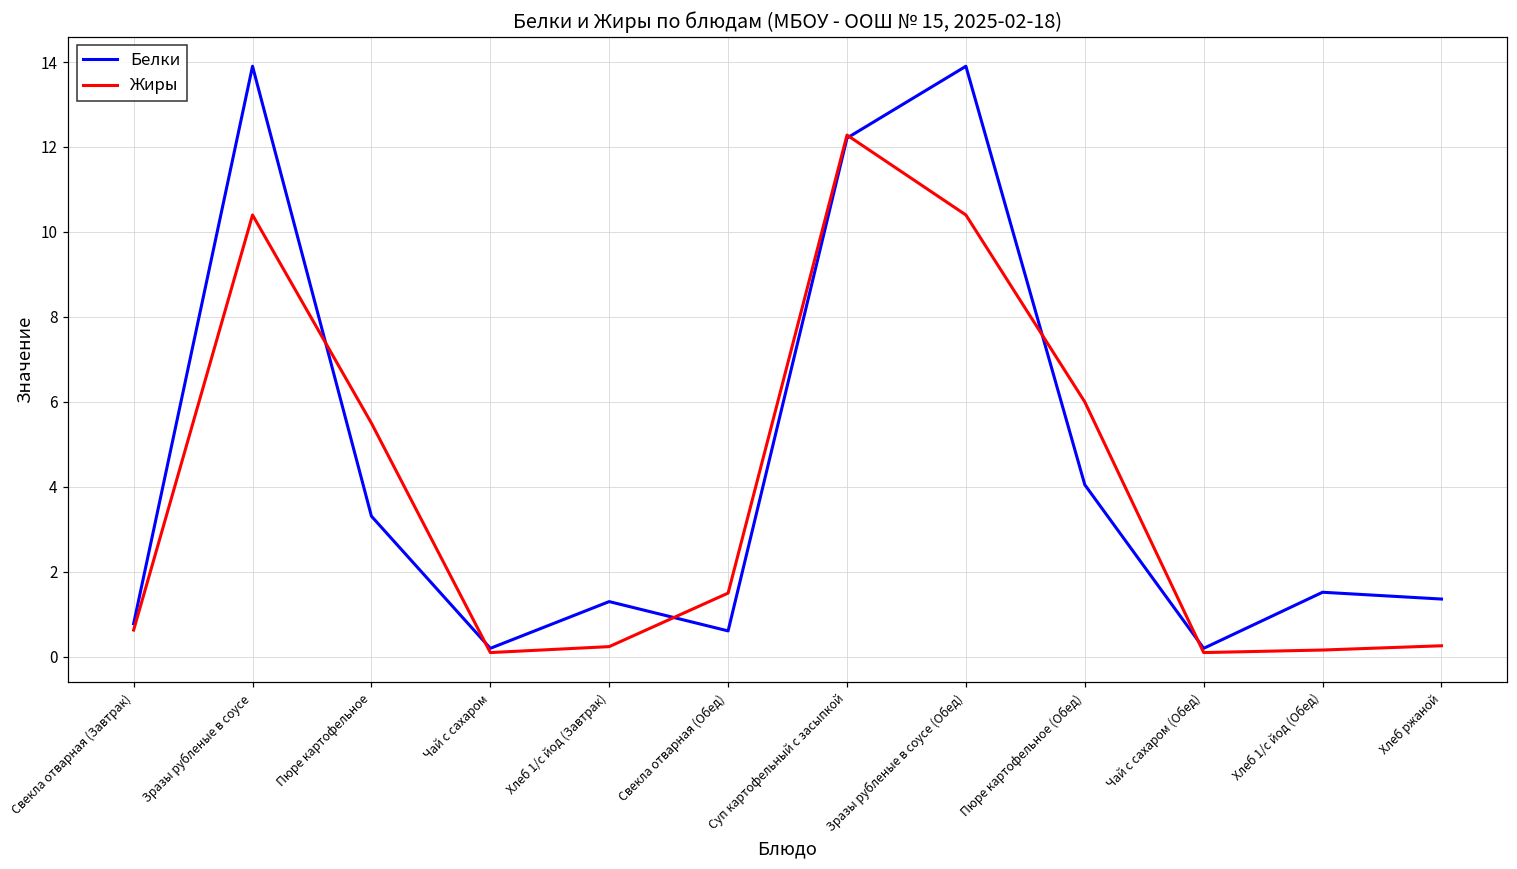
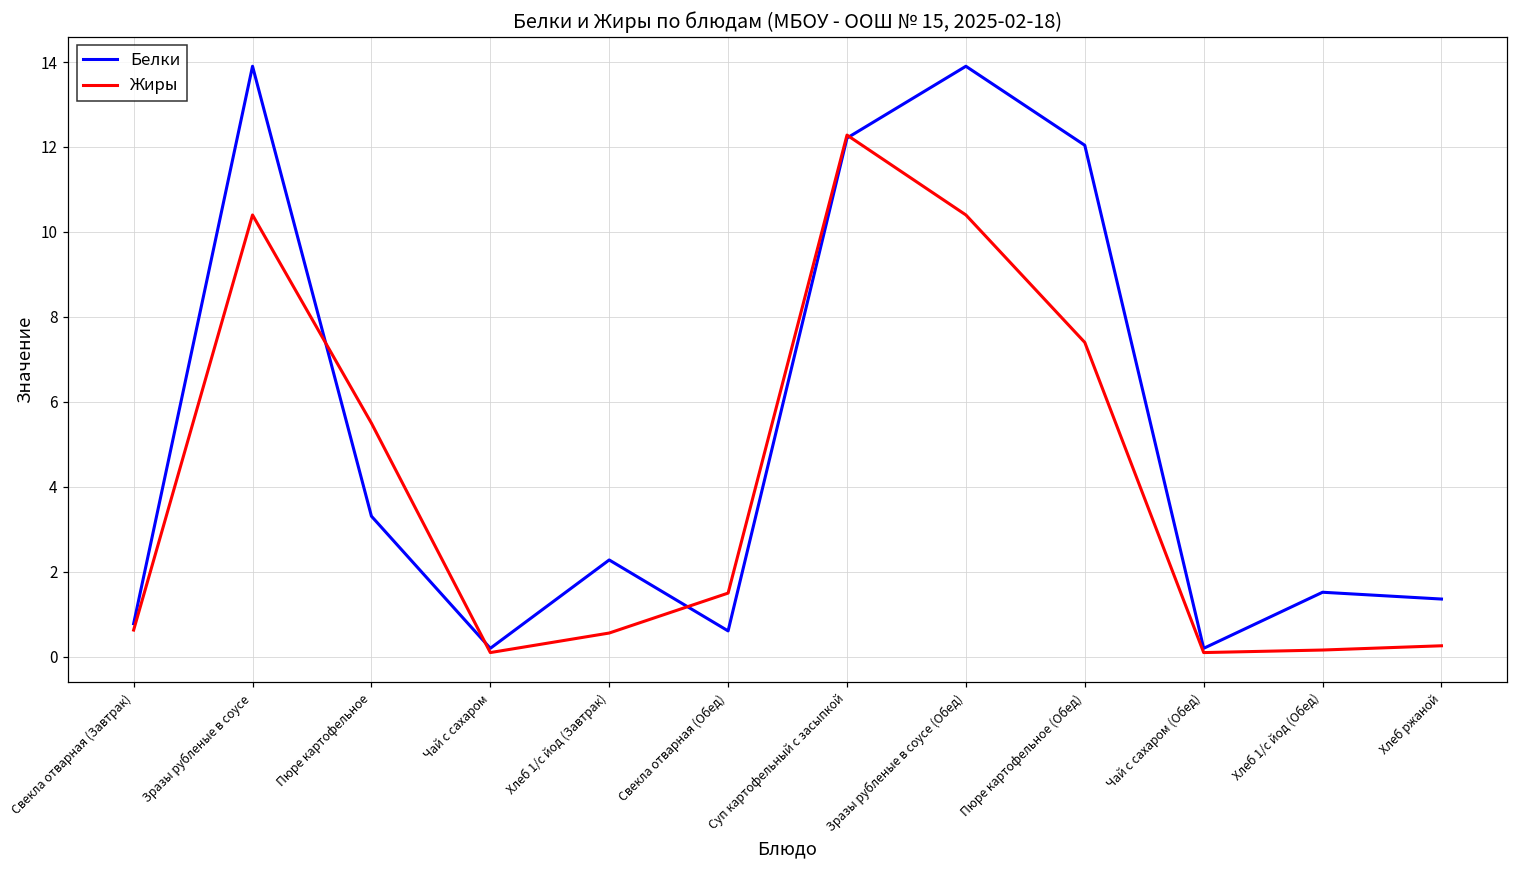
Белки, Хлеб 1/с йод (Завтрак): 1.3 -> 2.3
Жиры, Хлеб 1/с йод (Завтрак): 0.2 -> 0.6
Белки, Пюре картофельное (Обед): 4.1 -> 12.0
Жиры, Пюре картофельное (Обед): 6.0 -> 7.4
